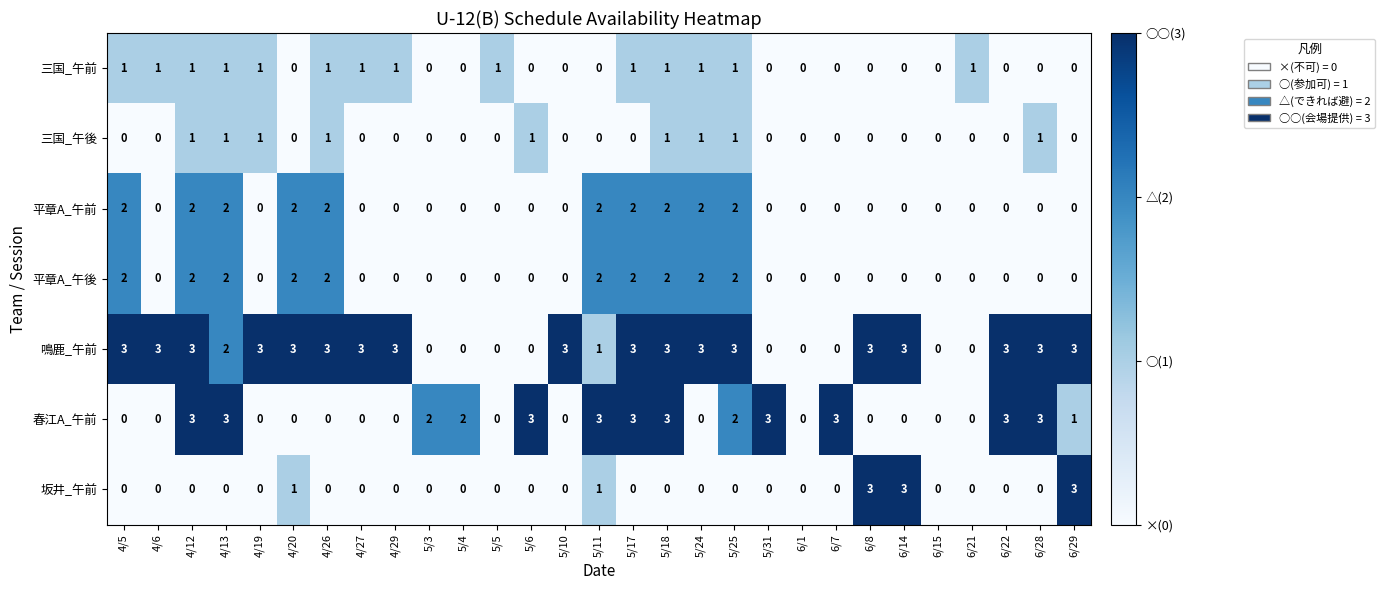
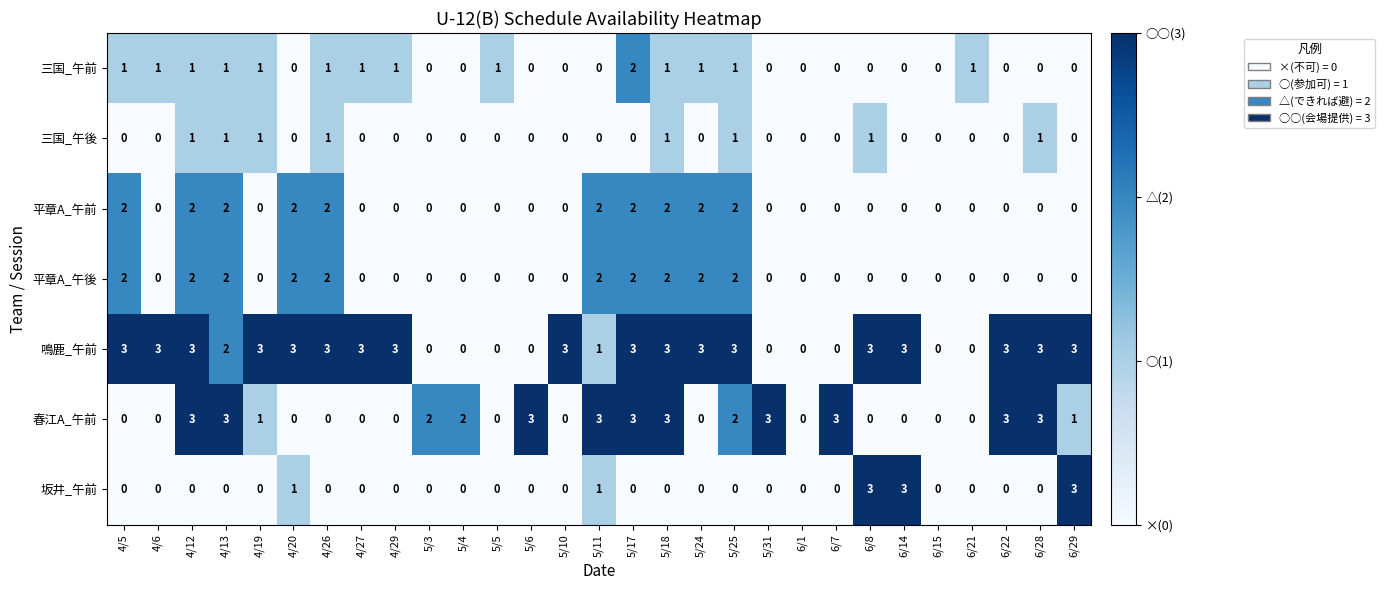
三国_午前, 5/17: 1 -> 2
三国_午後, 5/6: 1 -> 0
三国_午後, 5/24: 1 -> 0
三国_午後, 6/8: 0 -> 1
春江A_午前, 4/19: 0 -> 1
